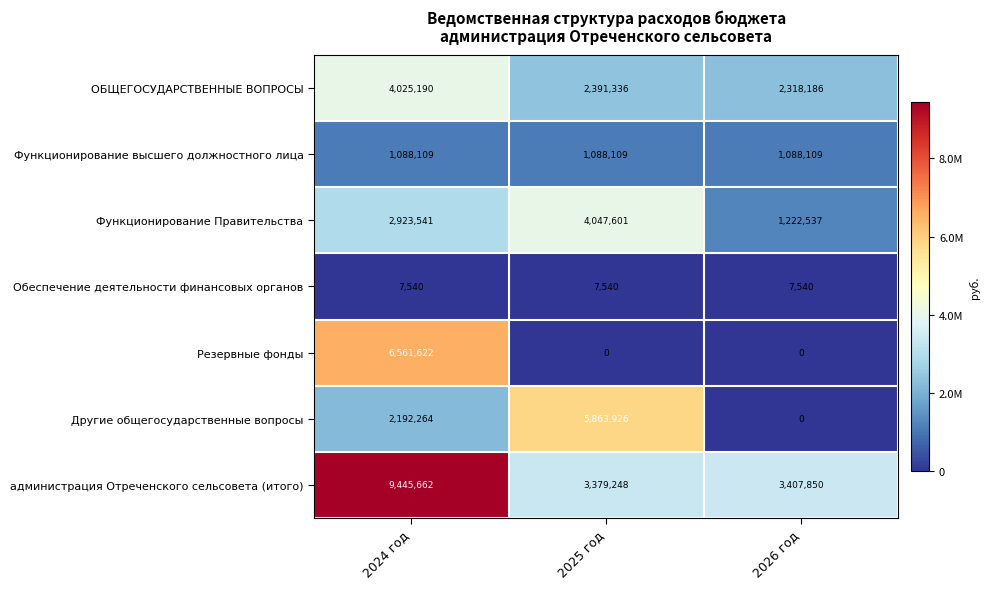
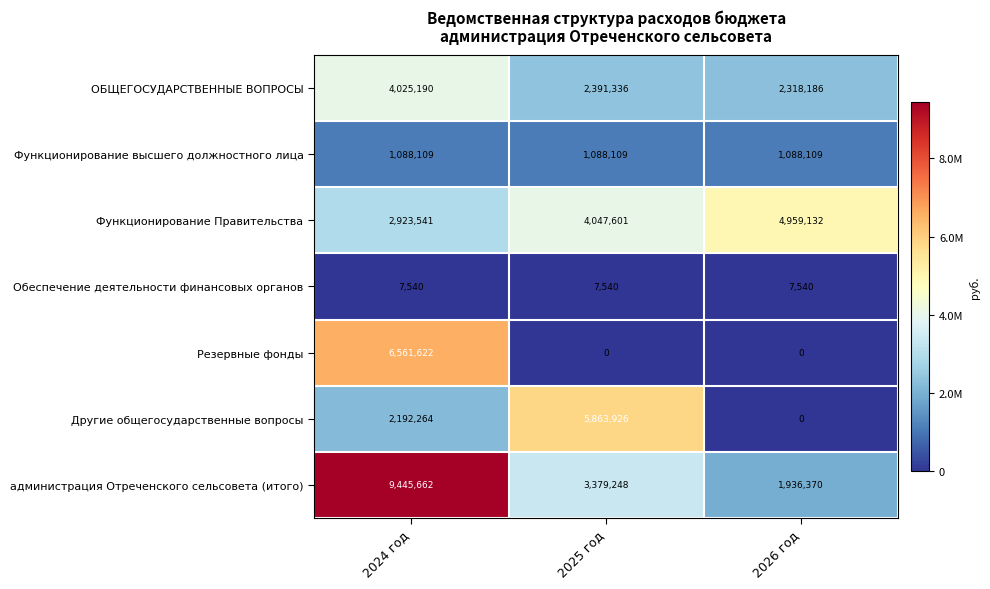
Функционирование Правительства, 2026 год: 1,222,537 -> 4,959,132
администрация Отреченского сельсовета (итого), 2026 год: 3,407,850 -> 1,936,370
